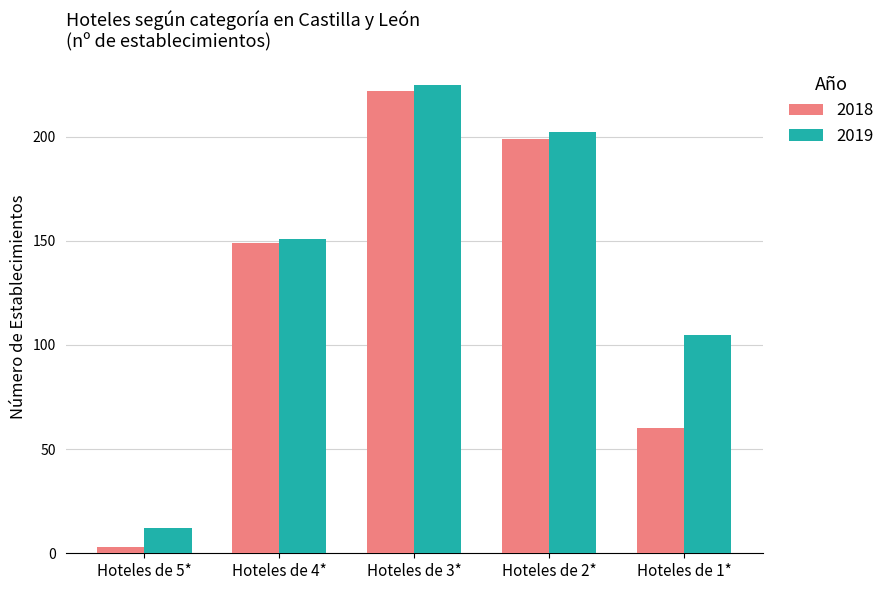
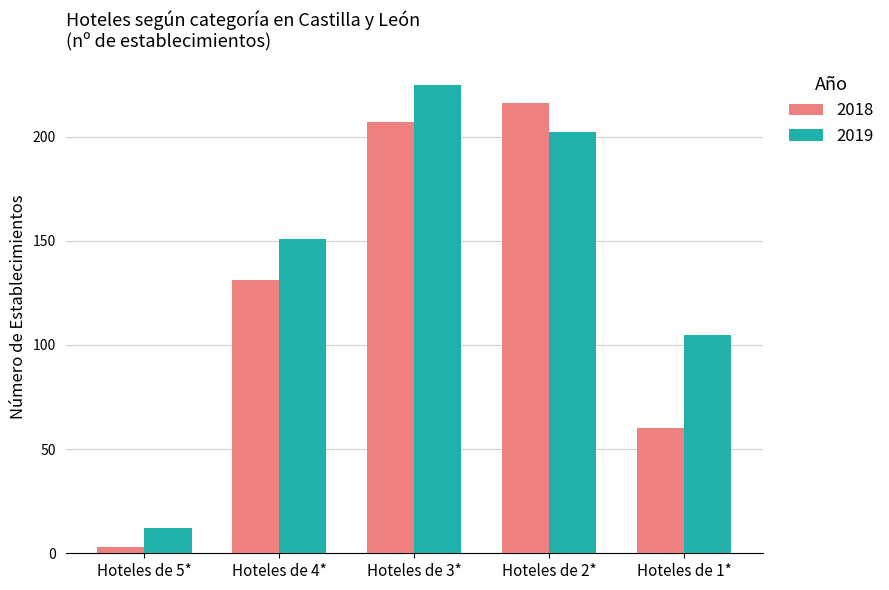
2018, Hoteles de 4*: 149 -> 131
2018, Hoteles de 3*: 222 -> 207
2018, Hoteles de 2*: 199 -> 216
